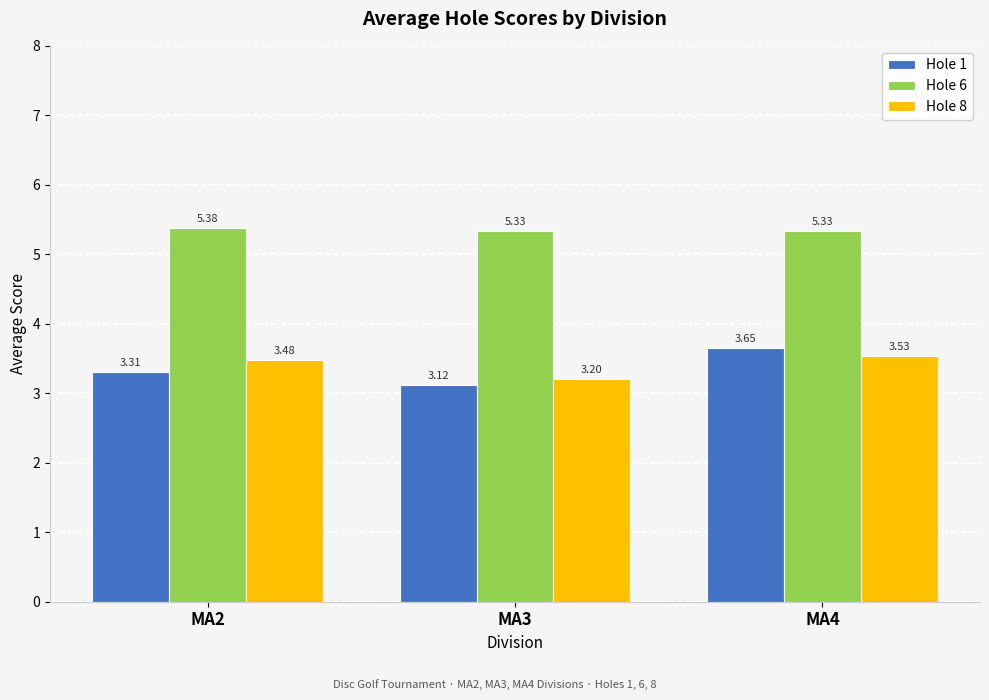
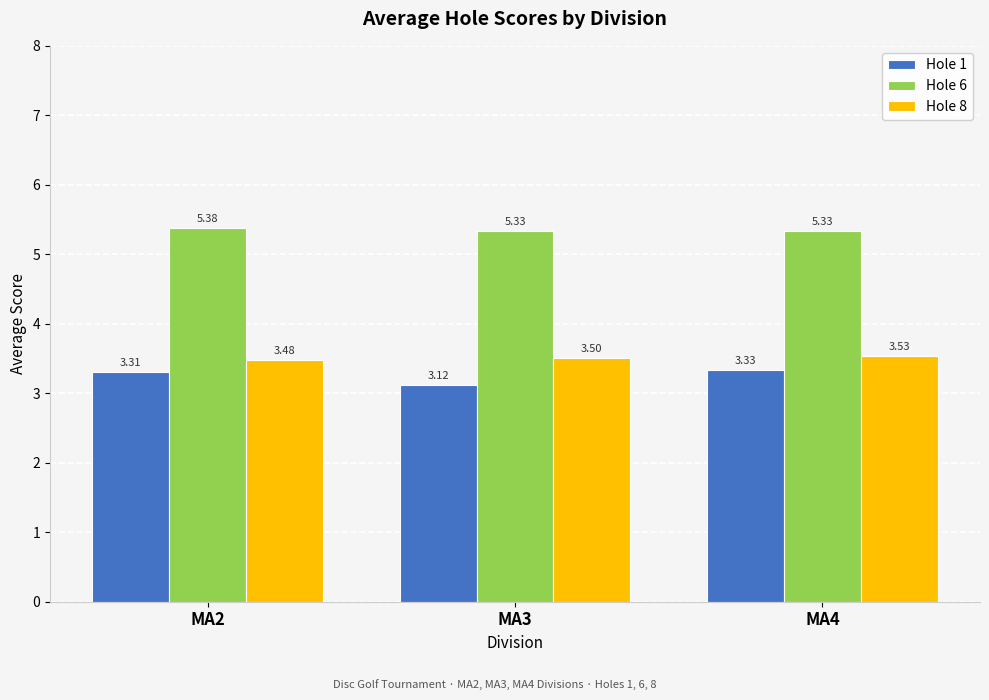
Hole 8, MA3: 3.20 -> 3.50
Hole 1, MA4: 3.65 -> 3.33
